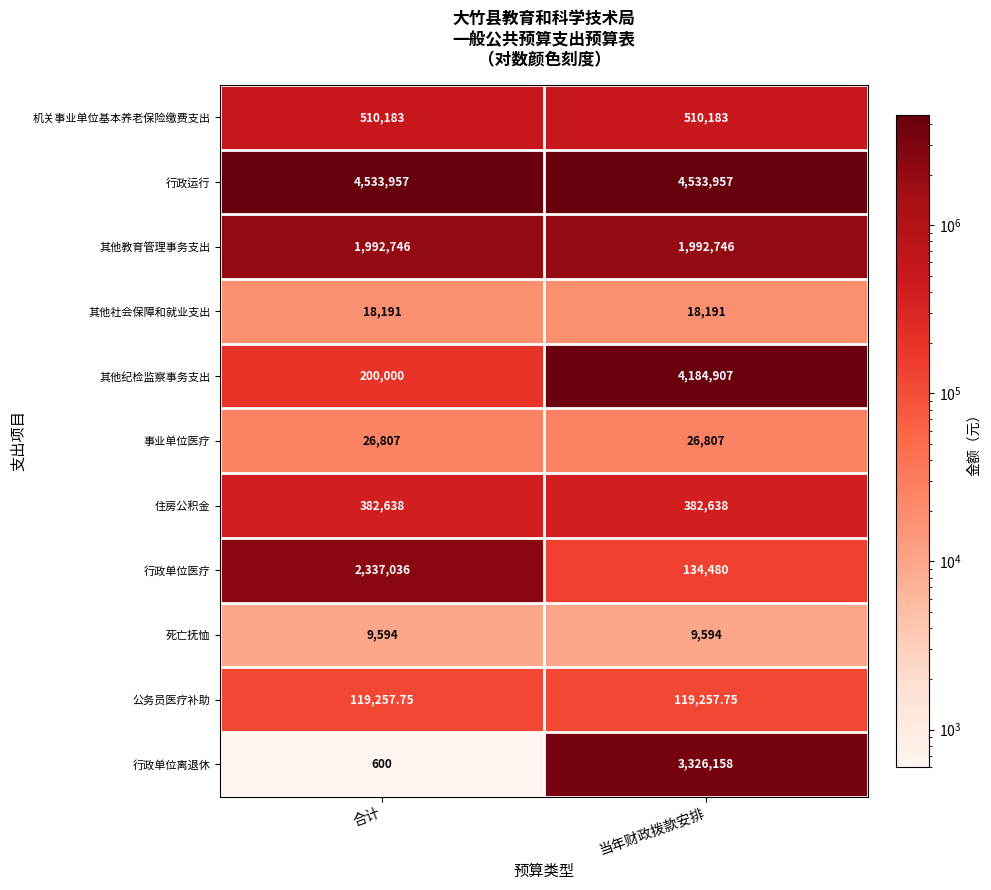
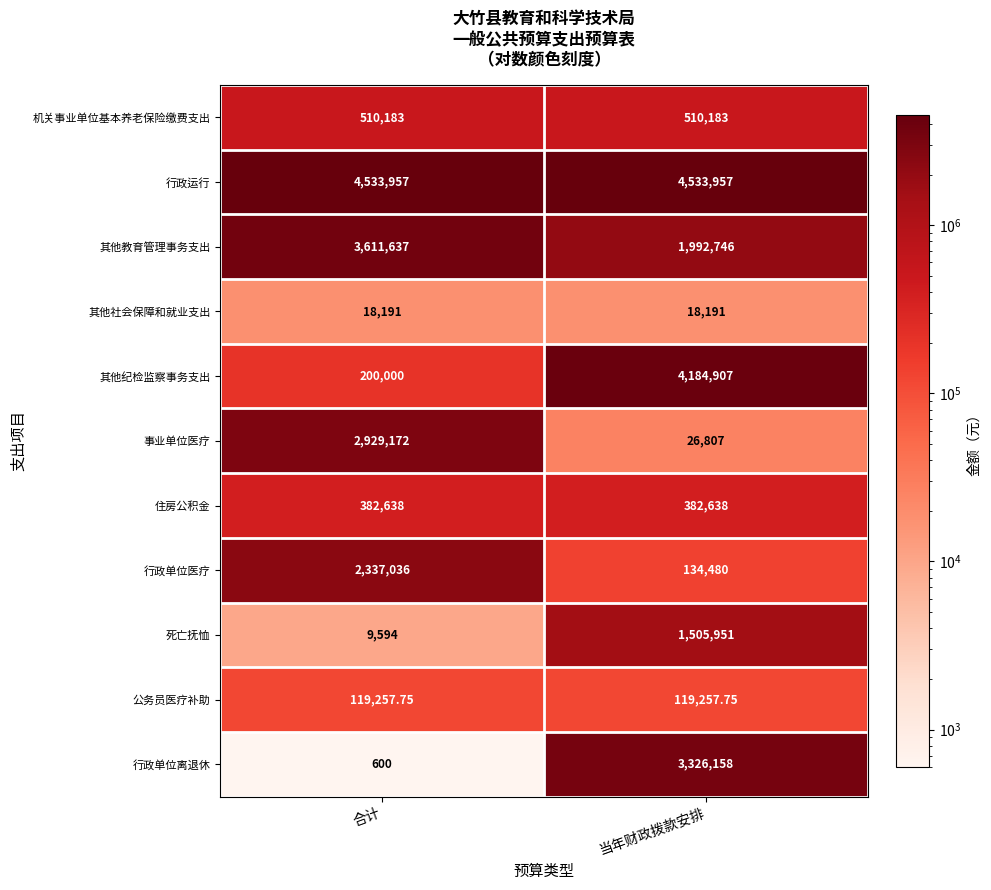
其他教育管理事务支出, 合计: 1,992,746 -> 3,611,637
事业单位医疗, 合计: 26,807 -> 2,929,172
死亡抚恤, 当年财政拨款安排: 9,594 -> 1,505,951
